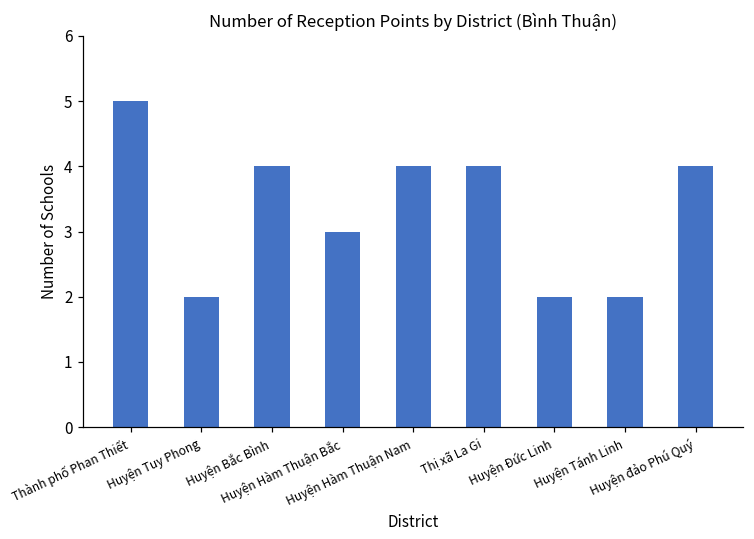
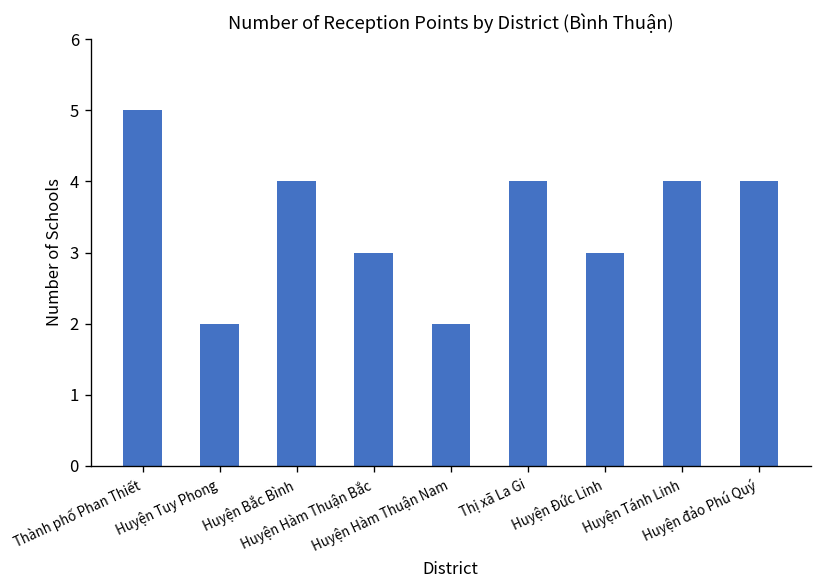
Huyện Hàm Thuận Nam: 4 -> 2
Huyện Đức Linh: 2 -> 3
Huyện Tánh Linh: 2 -> 4
